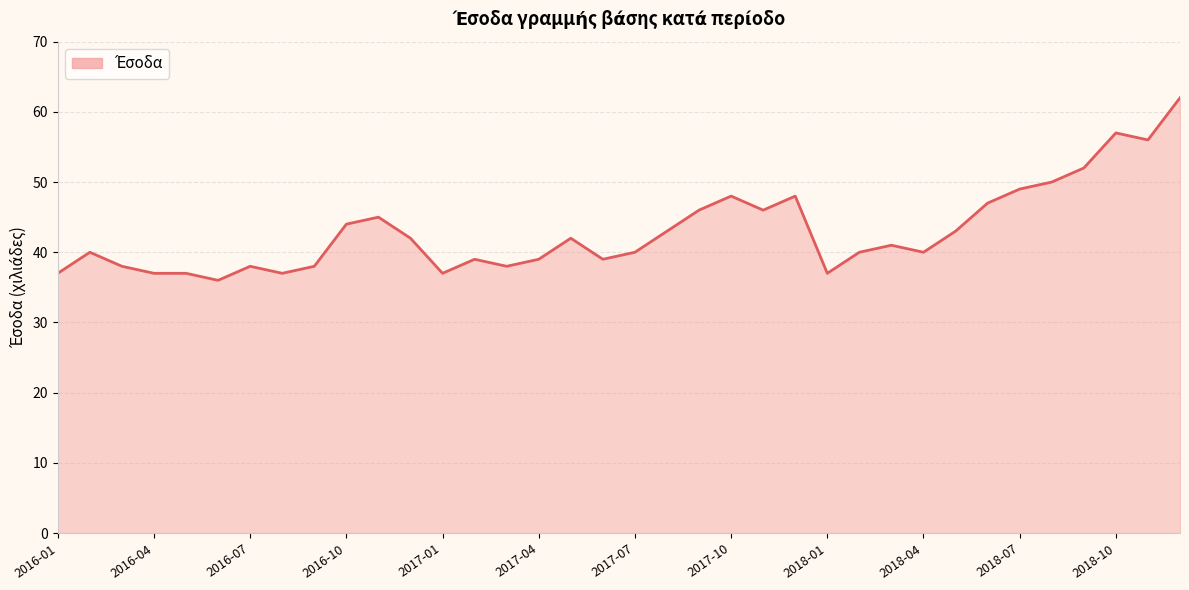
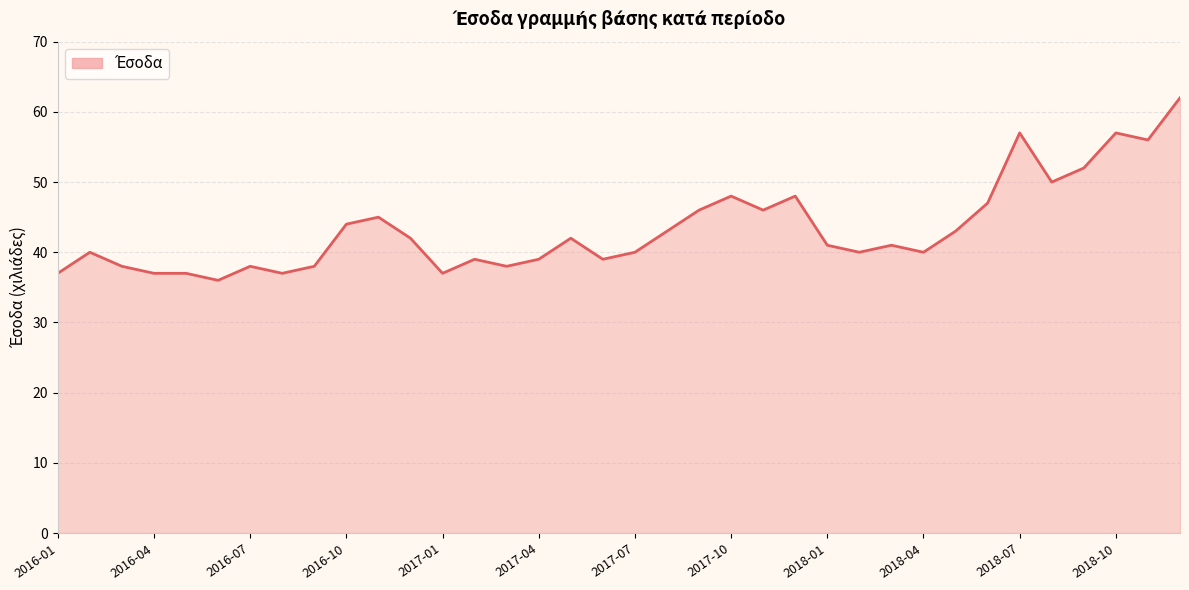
2018-01: 37 -> 41
2018-07: 49 -> 57
